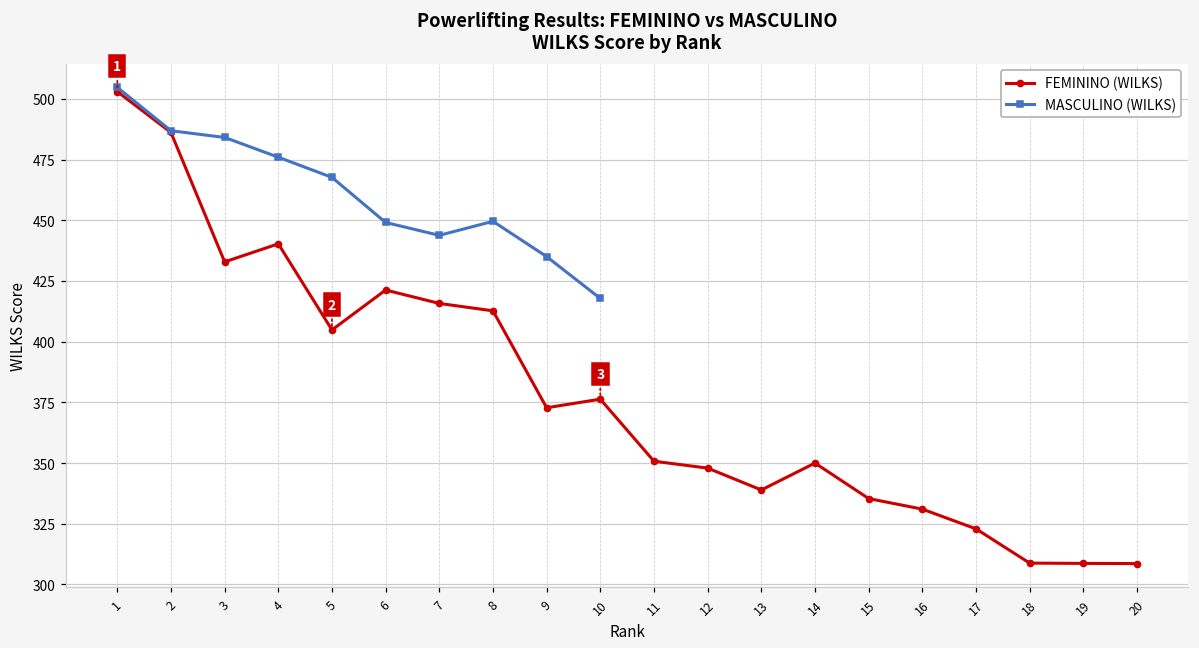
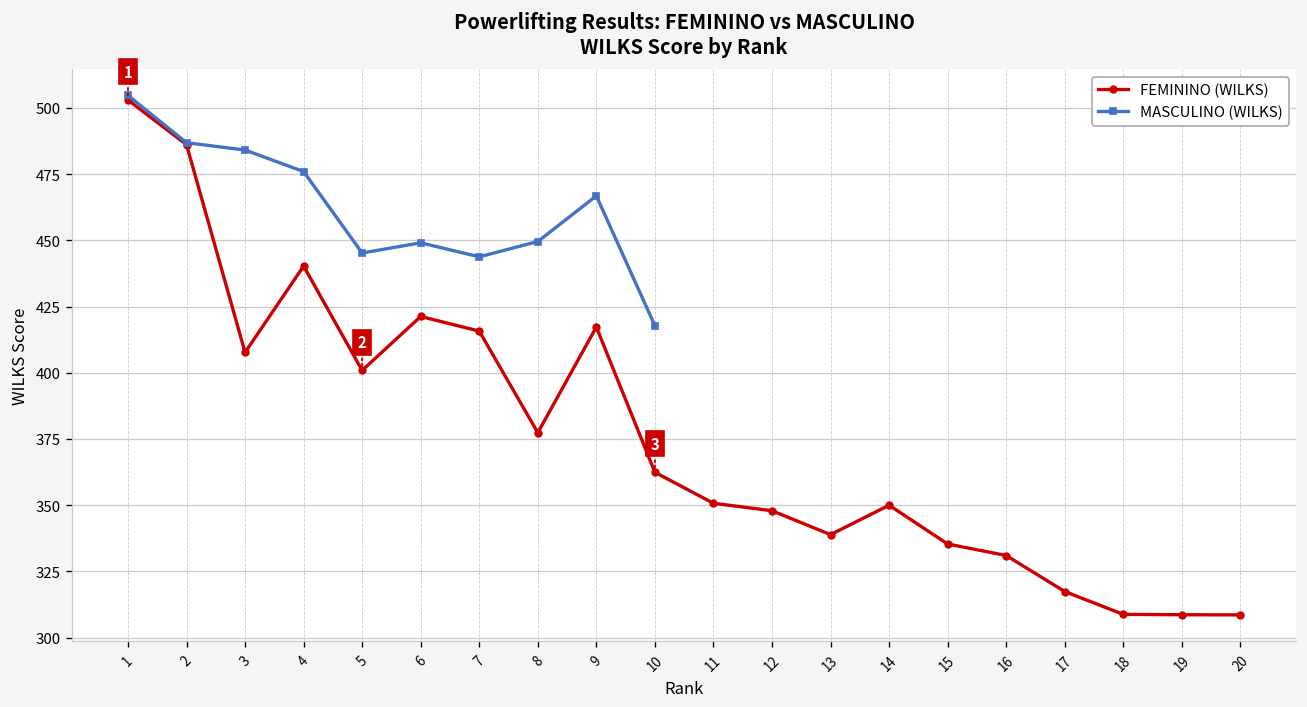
FEMININO (WILKS), 3: 433 -> 408
FEMININO (WILKS), 5: 405 -> 401
MASCULINO (WILKS), 5: 468 -> 445
FEMININO (WILKS), 8: 413 -> 377
FEMININO (WILKS), 9: 373 -> 417
MASCULINO (WILKS), 9: 435 -> 467
FEMININO (WILKS), 10: 376 -> 362
FEMININO (WILKS), 17: 323 -> 317
